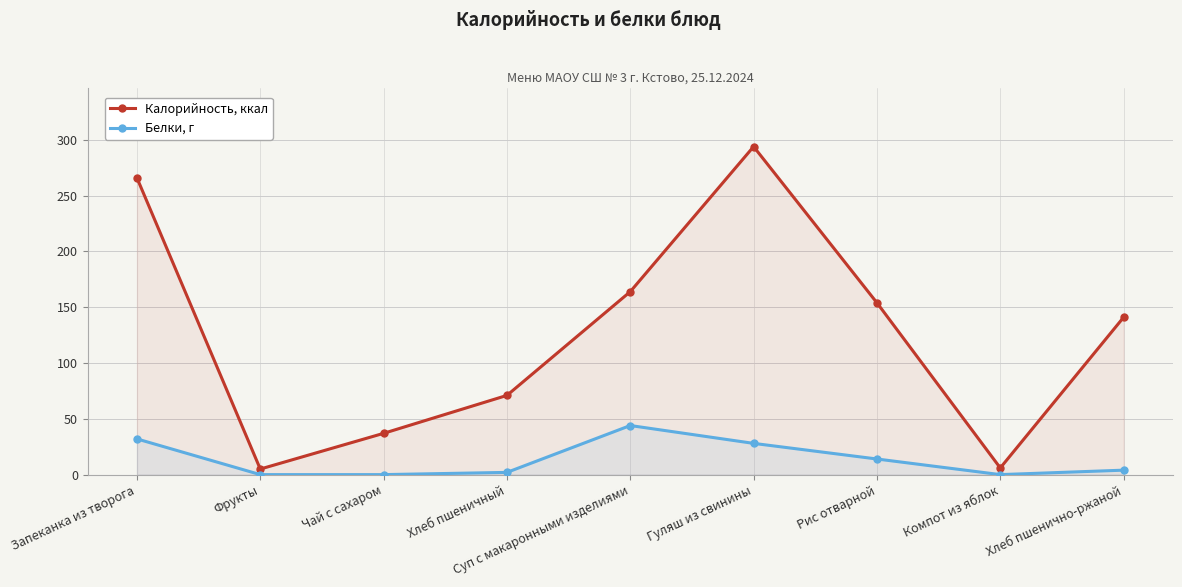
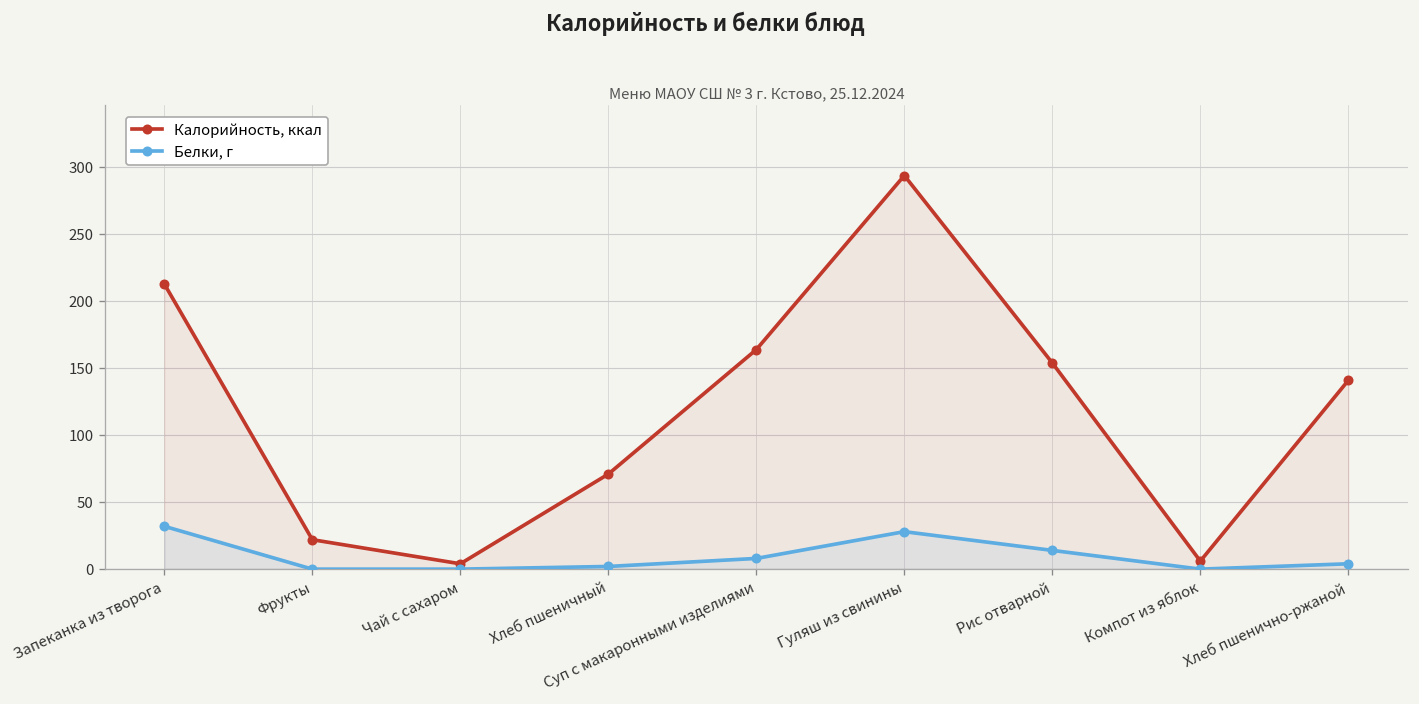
Калорийность, ккал, Запеканка из творога: 266 -> 213
Калорийность, ккал, Фрукты: 5 -> 22
Калорийность, ккал, Чай с сахаром: 37 -> 4
Белки, г, Суп с макаронными изделиями: 44 -> 8
